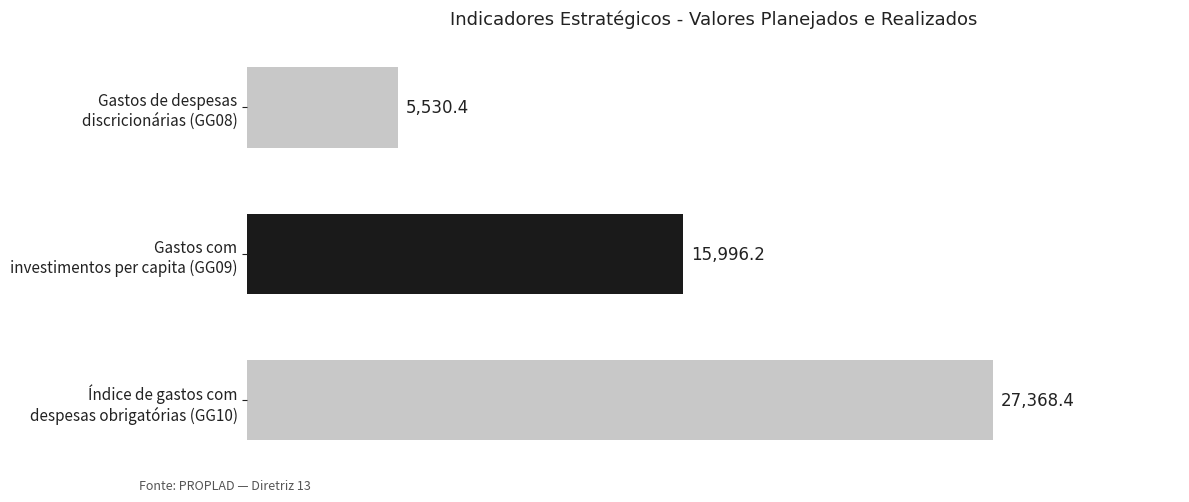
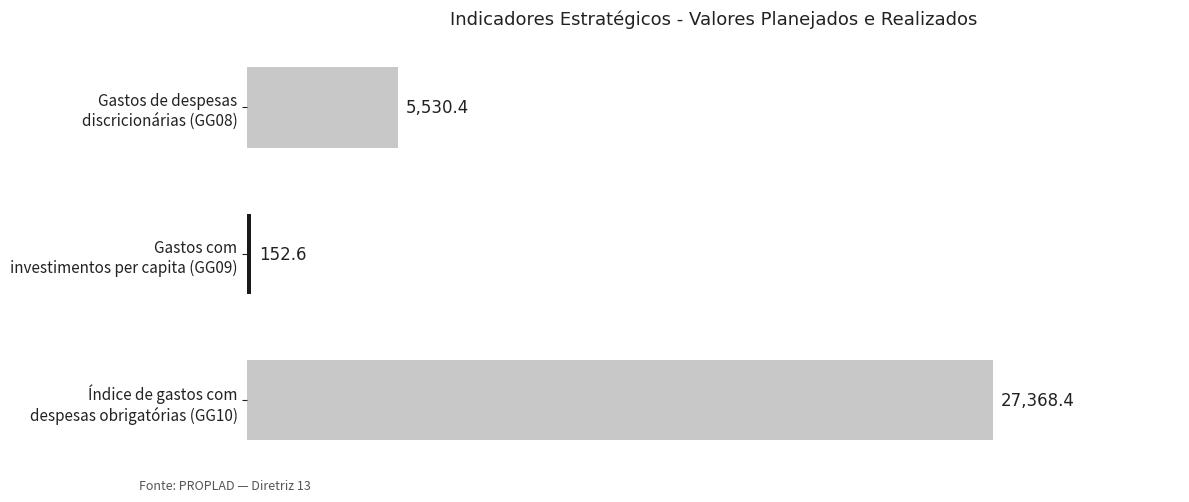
Gastos com investimentos per capita (GG09): 15,996.2 -> 152.6
